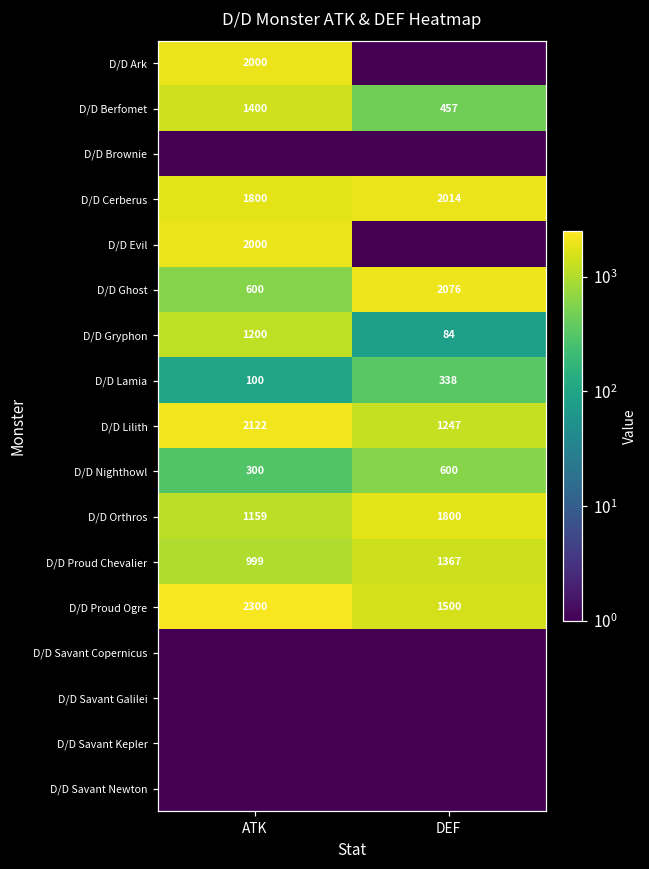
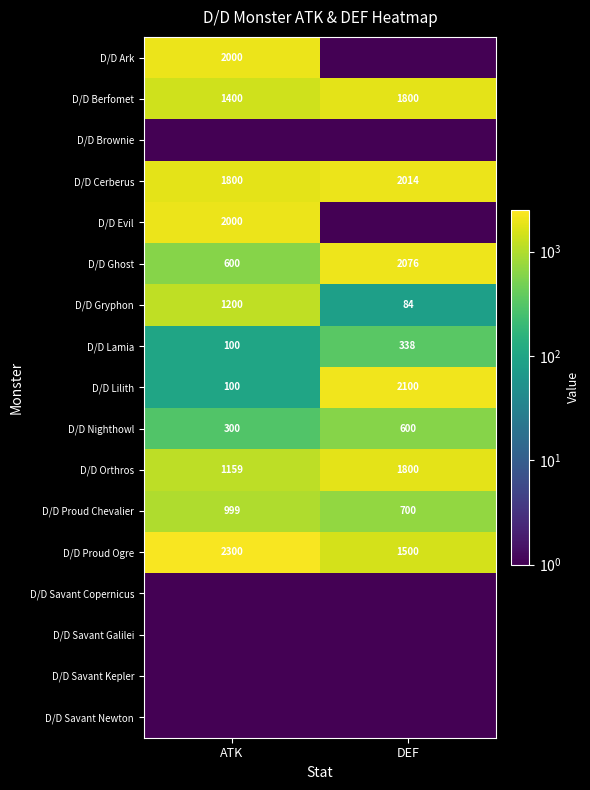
D/D Berfomet, DEF: 457 -> 1800
D/D Lilith, ATK: 2122 -> 100
D/D Lilith, DEF: 1247 -> 2100
D/D Proud Chevalier, DEF: 1367 -> 700
